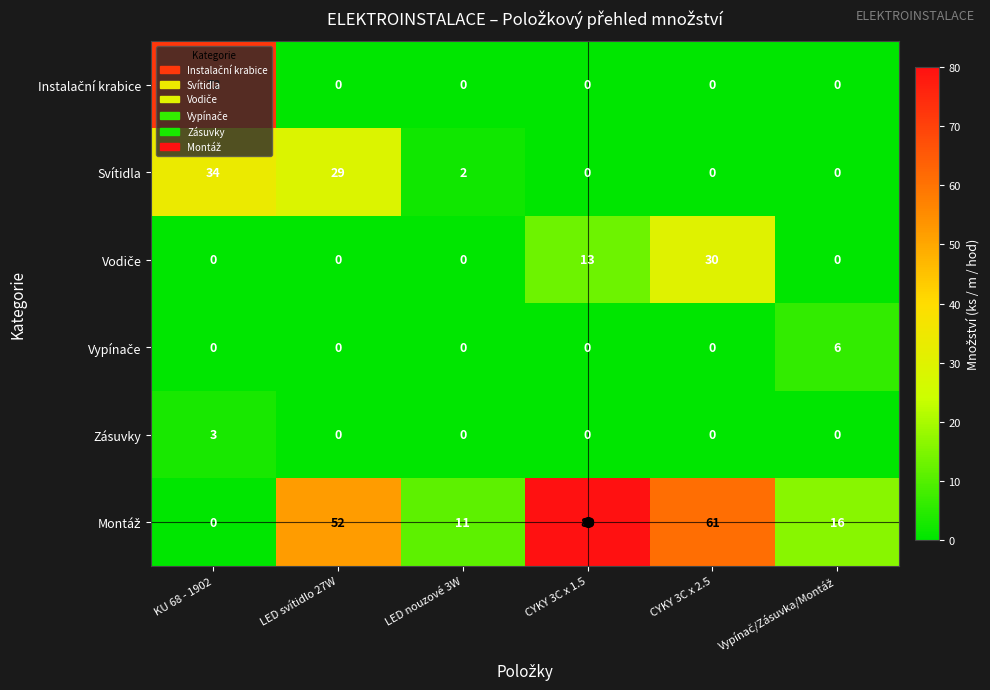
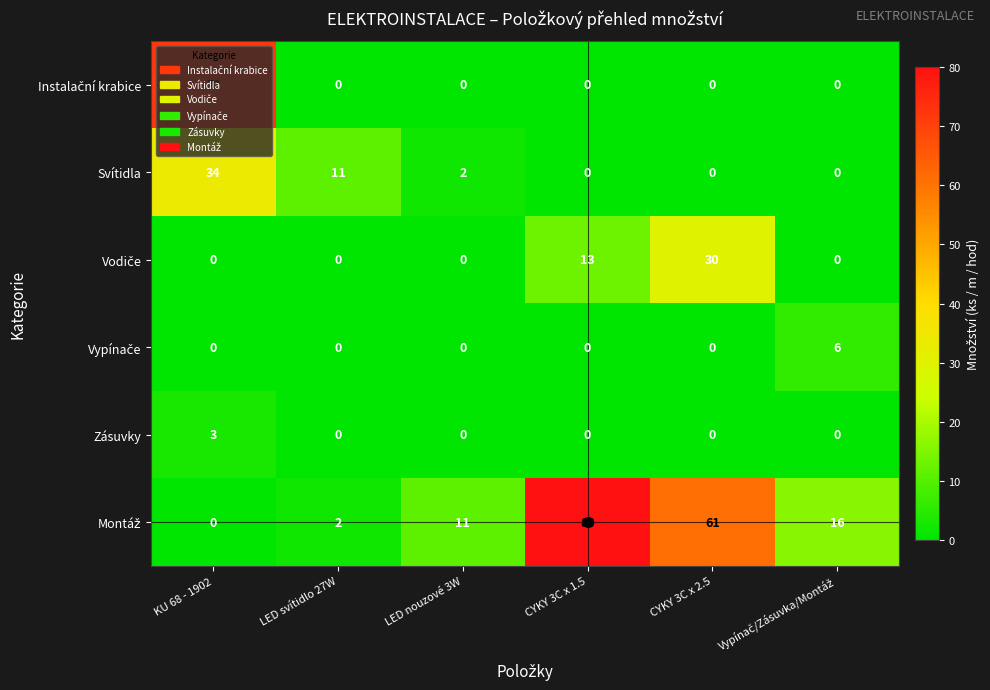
Svítidla, LED svítidlo 27W: 29 -> 11
Montáž, LED svítidlo 27W: 52 -> 2
